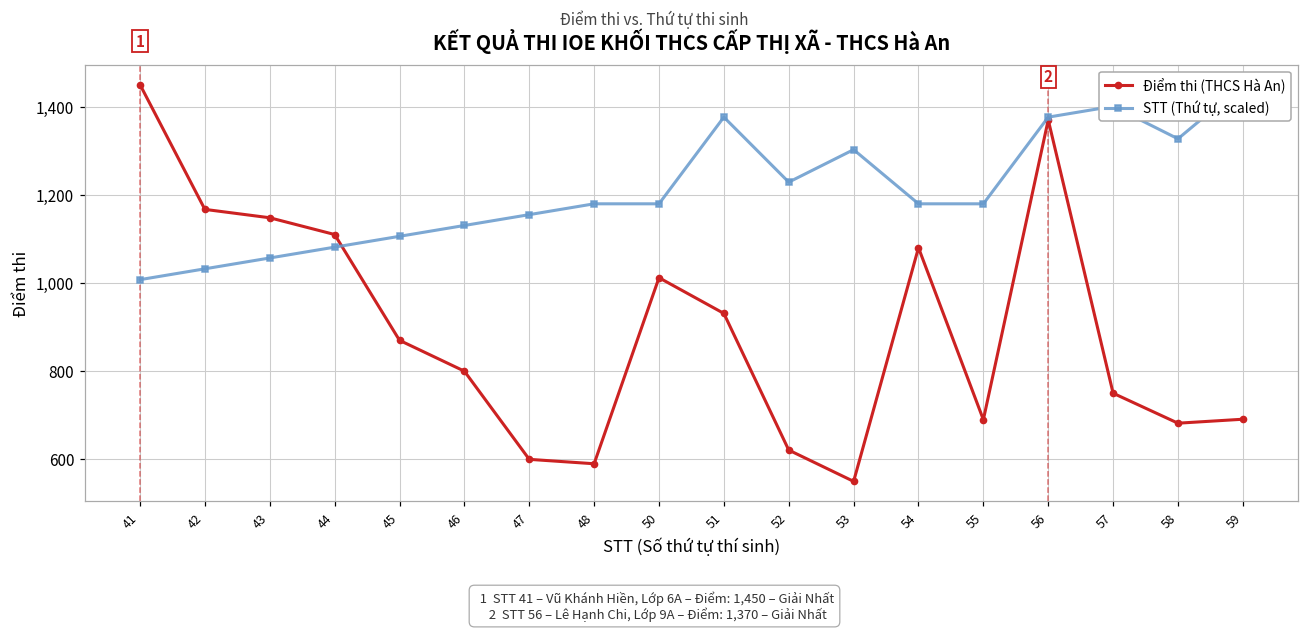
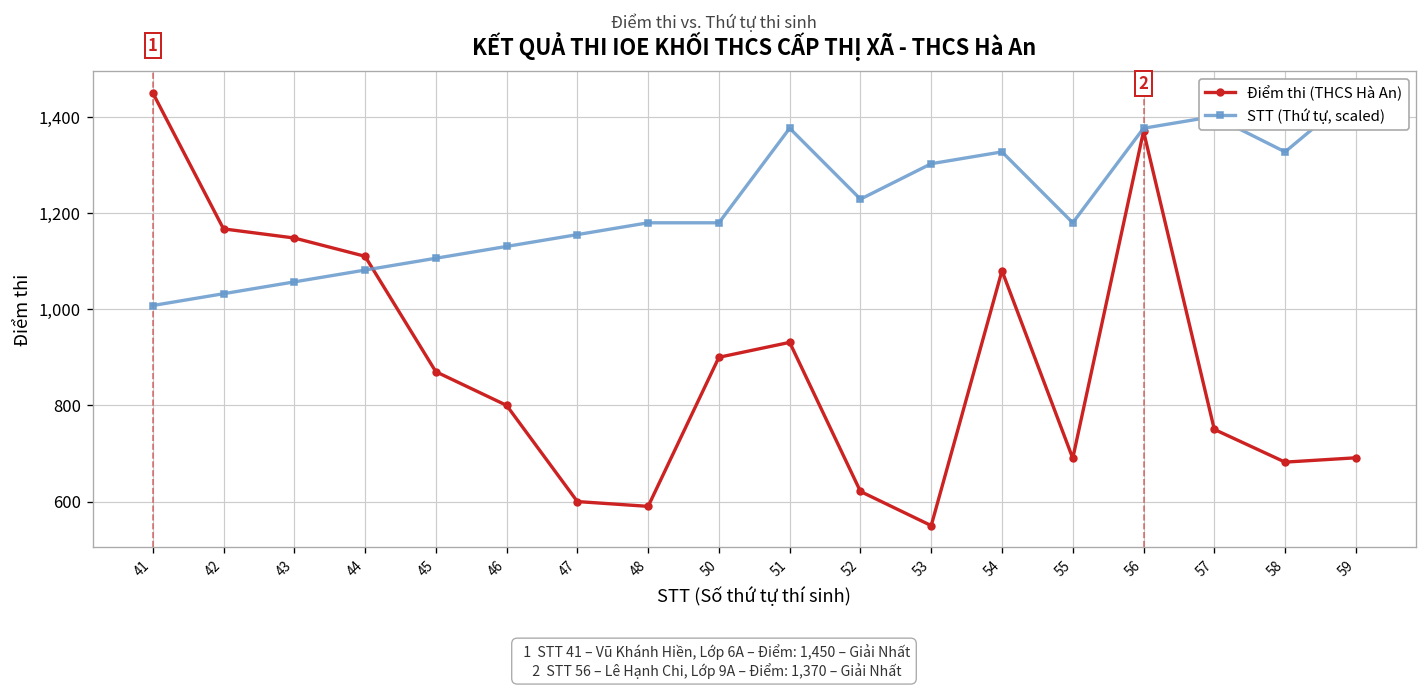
Điểm thi (THCS Hà An), 50: 1,010 -> 900
STT (Thứ tự, scaled), 54: 1,180 -> 1,330
